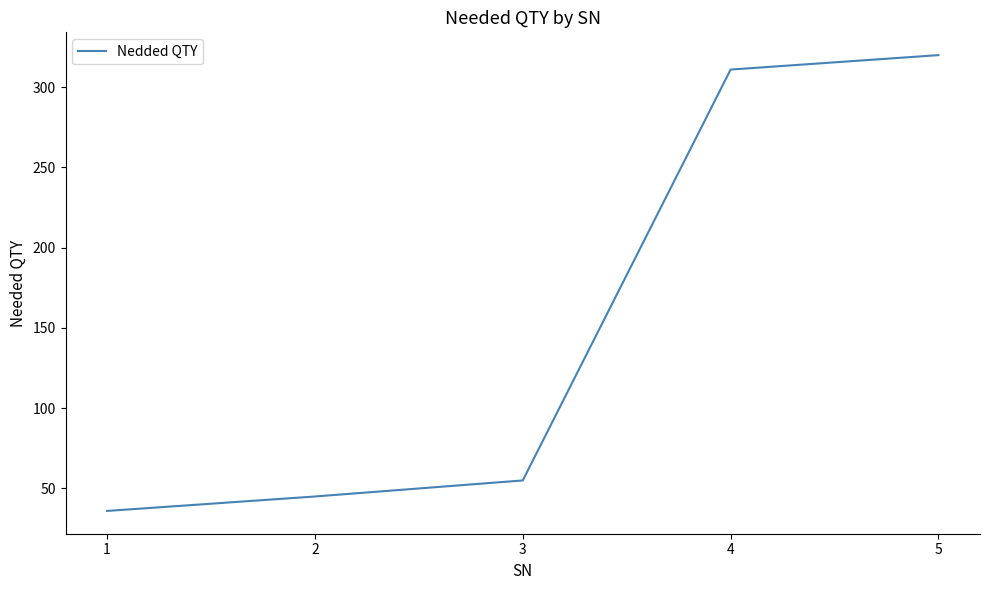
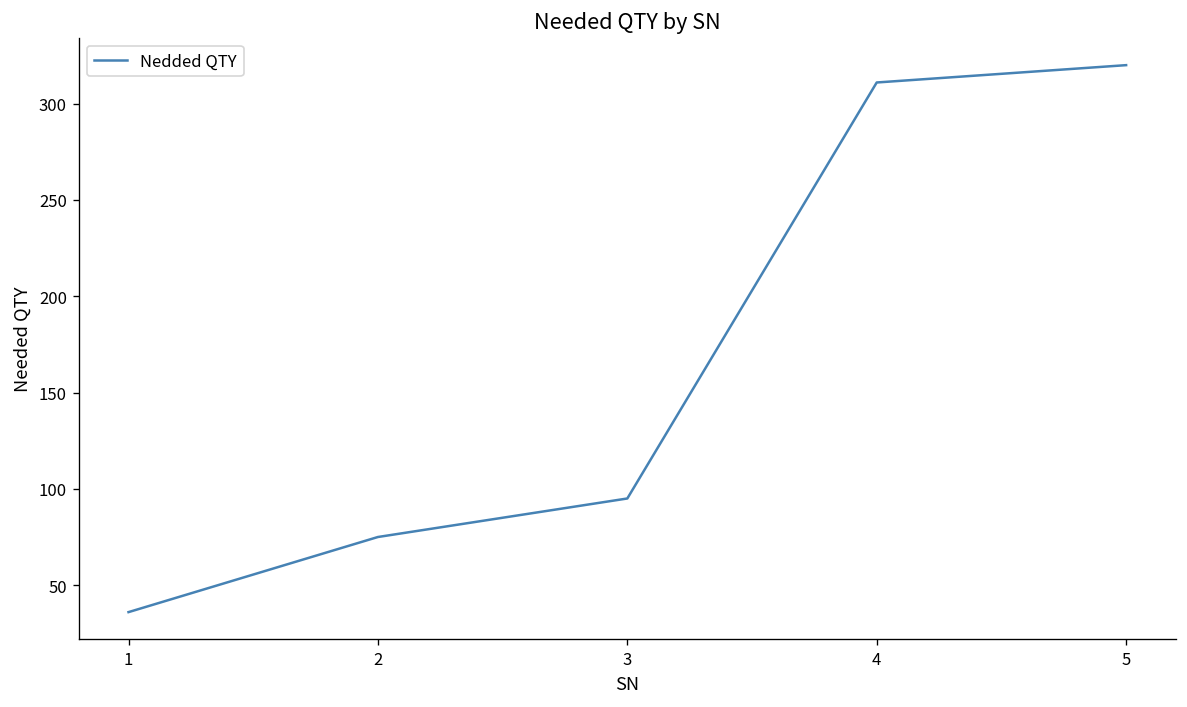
2: 45 -> 75
3: 55 -> 95
